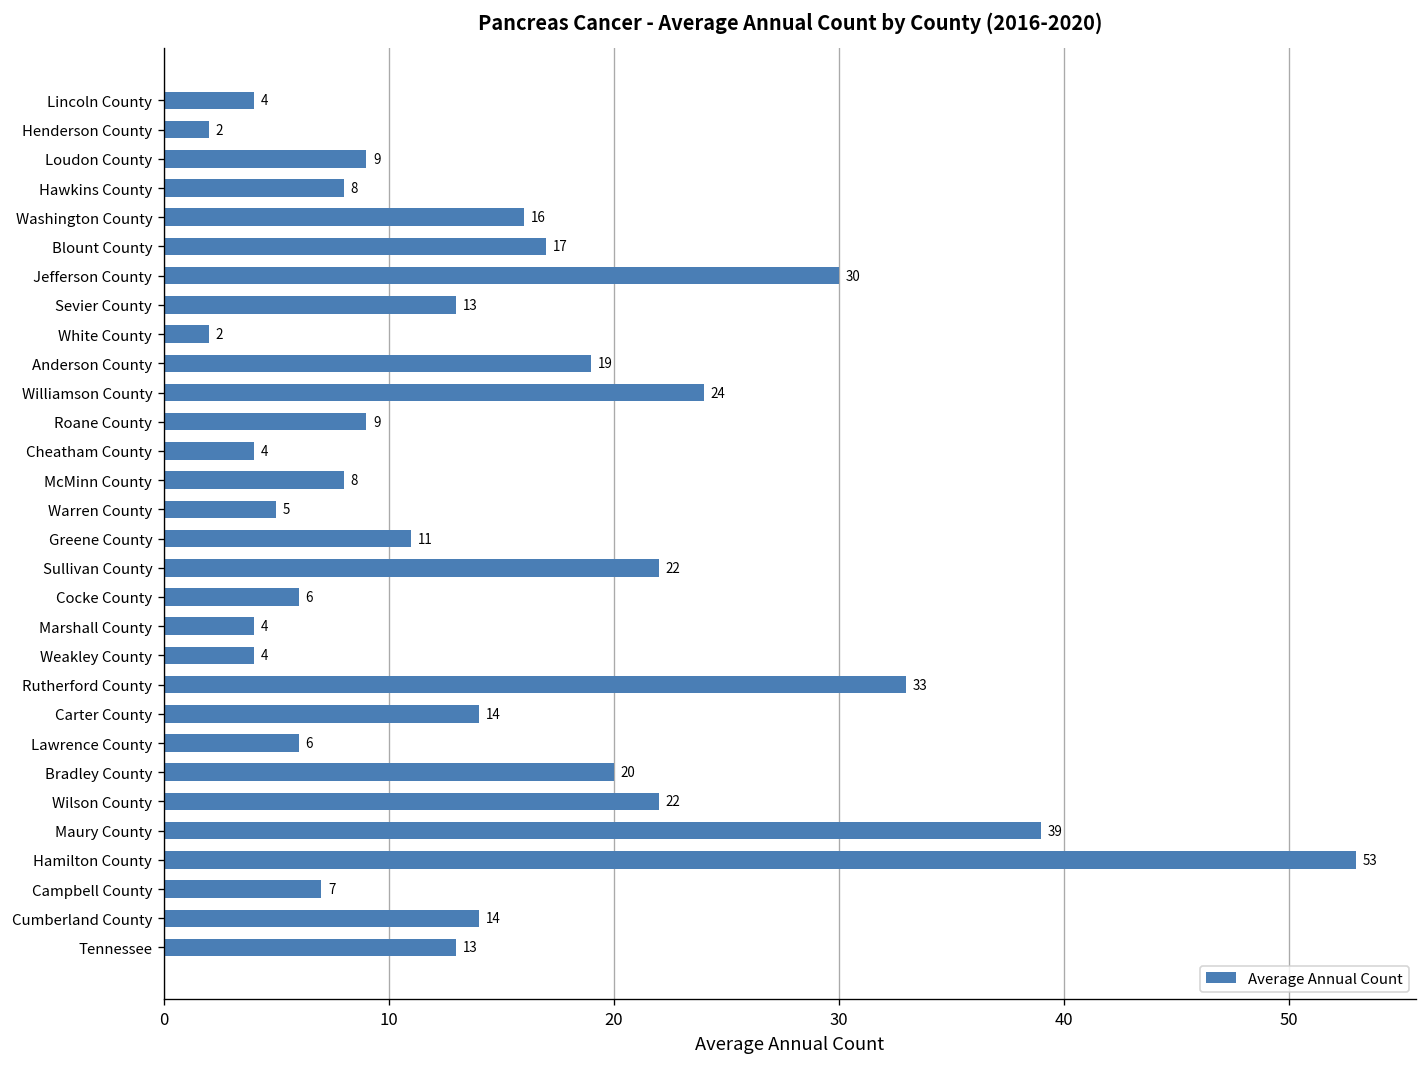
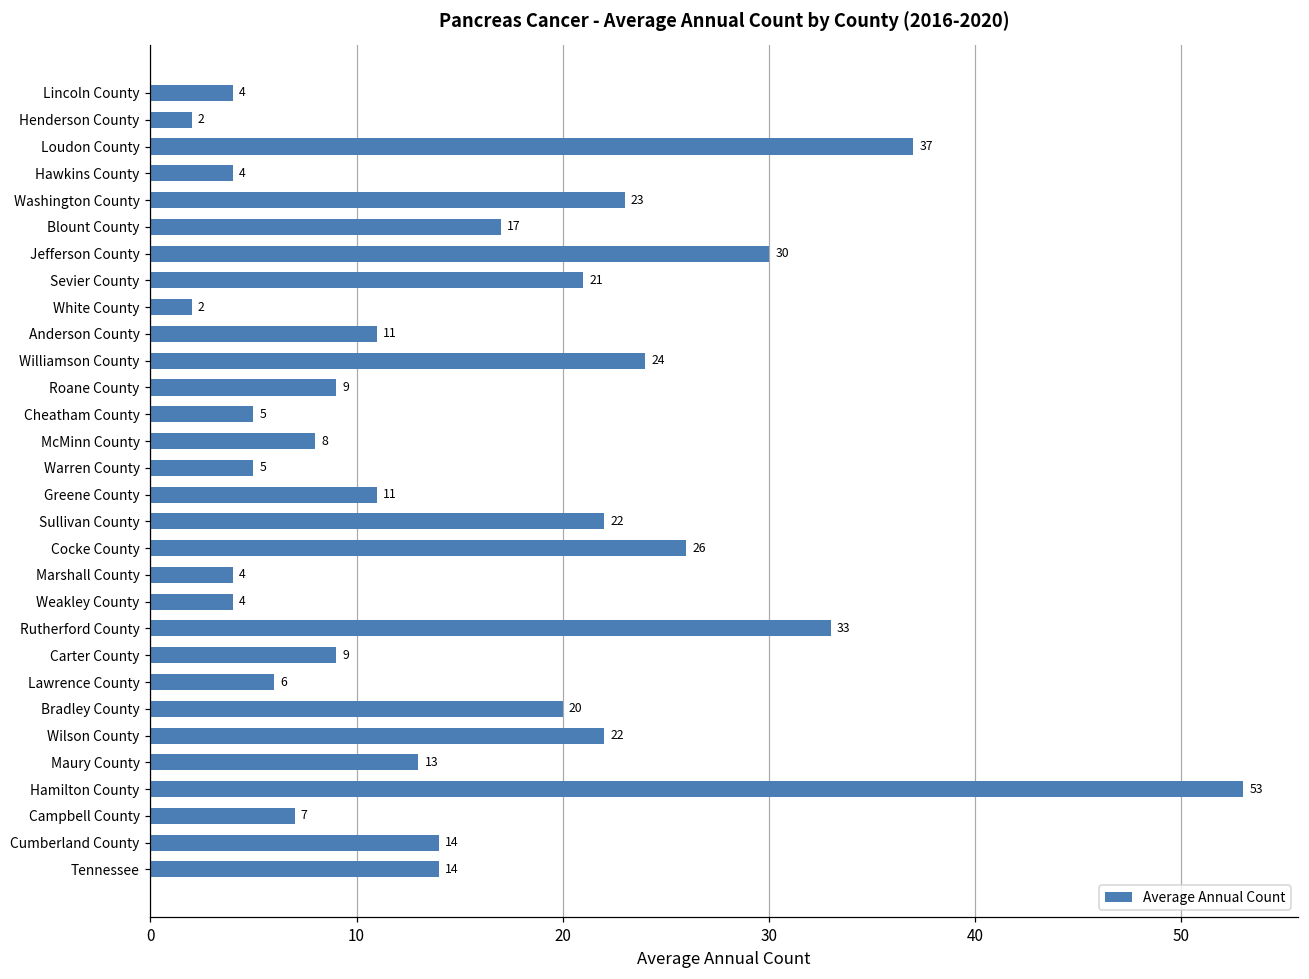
Loudon County: 9 -> 37
Hawkins County: 8 -> 4
Washington County: 16 -> 23
Sevier County: 13 -> 21
Anderson County: 19 -> 11
Cheatham County: 4 -> 5
Cocke County: 6 -> 26
Carter County: 14 -> 9
Maury County: 39 -> 13
Tennessee: 13 -> 14
